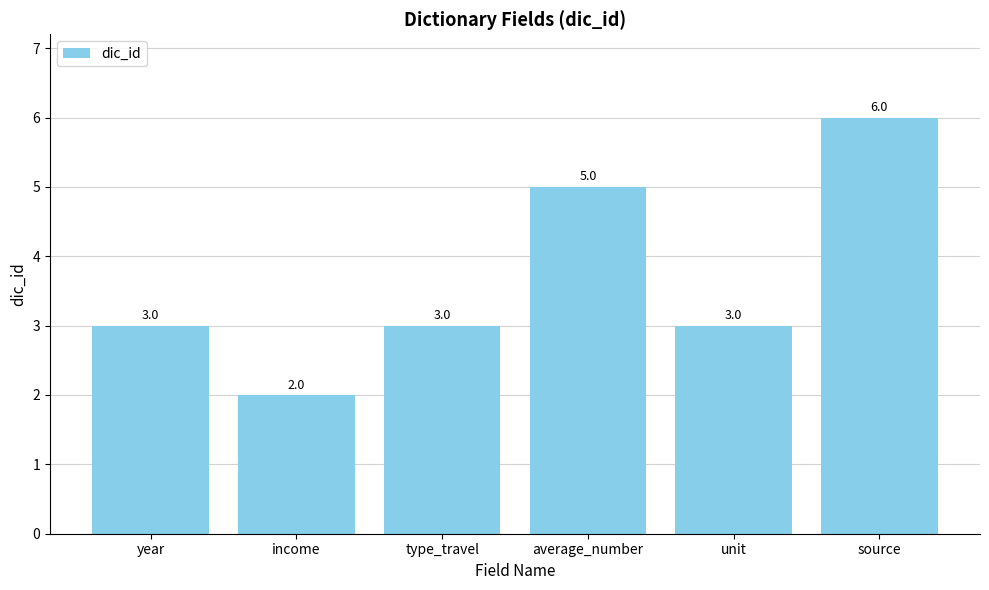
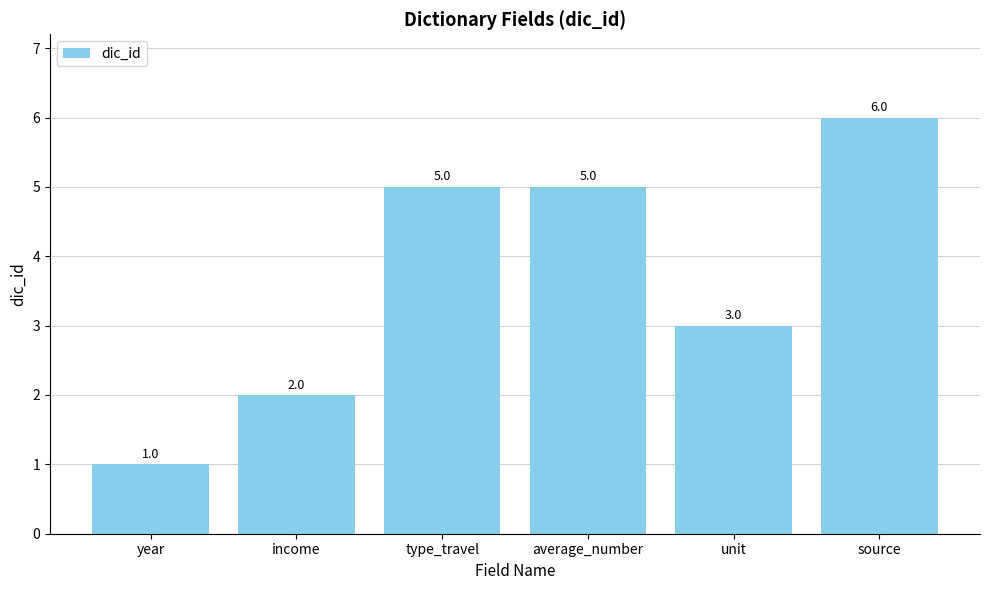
year: 3.0 -> 1.0
type_travel: 3.0 -> 5.0
